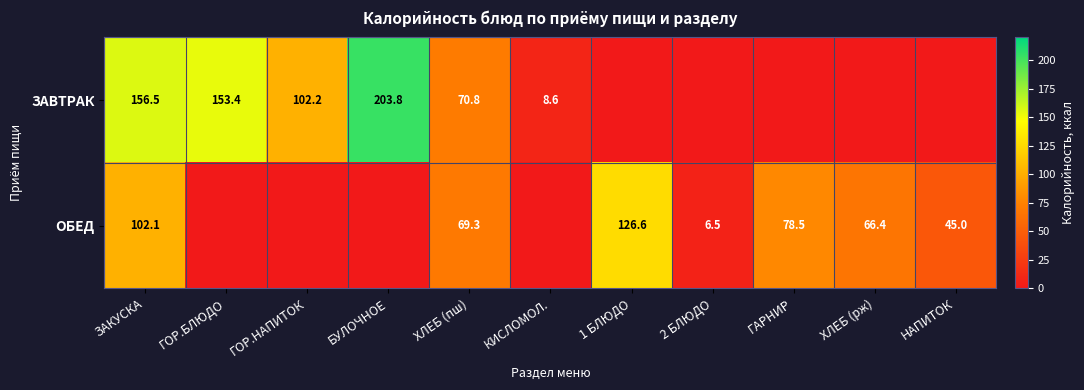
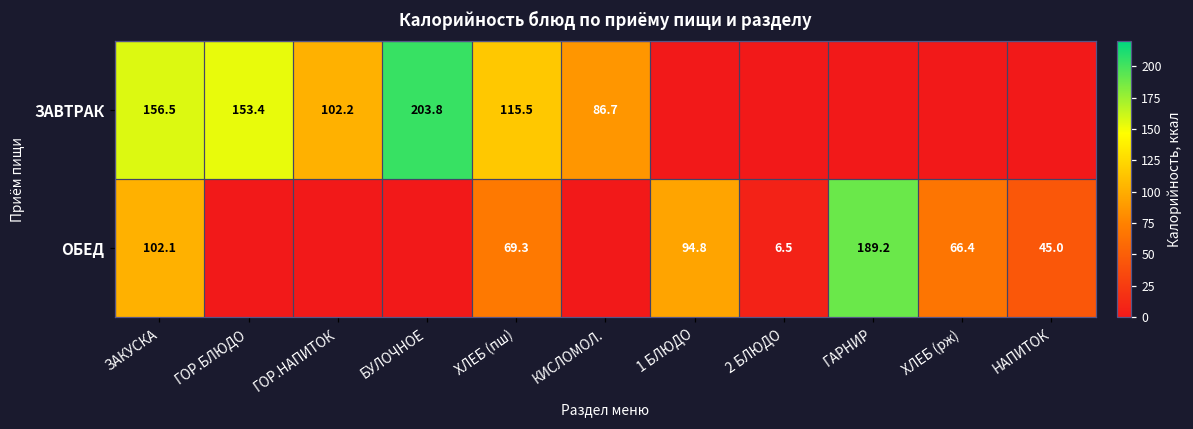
ЗАВТРАК, ХЛЕБ (пш): 70.8 -> 115.5
ЗАВТРАК, КИСЛОМОЛ.: 8.6 -> 86.7
ОБЕД, 1 БЛЮДО: 126.6 -> 94.8
ОБЕД, ГАРНИР: 78.5 -> 189.2
